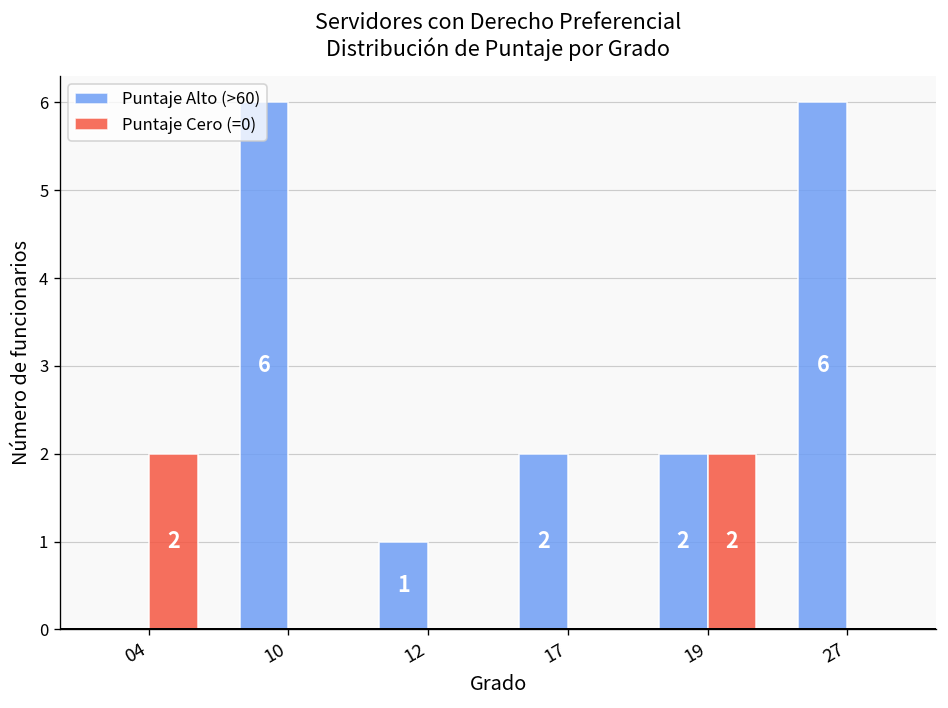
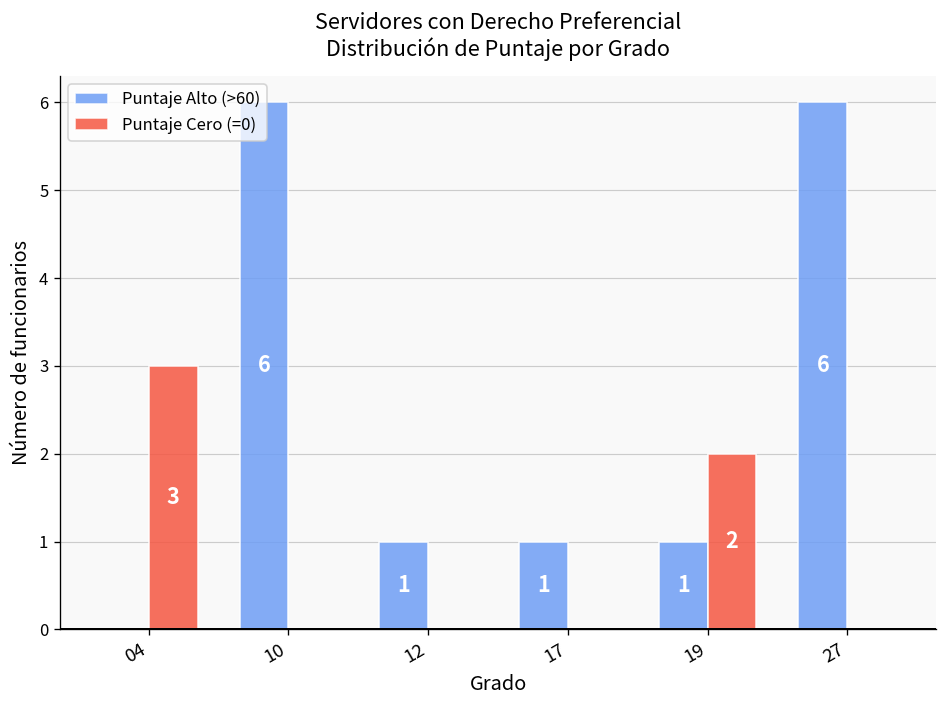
Puntaje Cero (=0), 04: 2 -> 3
Puntaje Alto (>60), 17: 2 -> 1
Puntaje Alto (>60), 19: 2 -> 1
